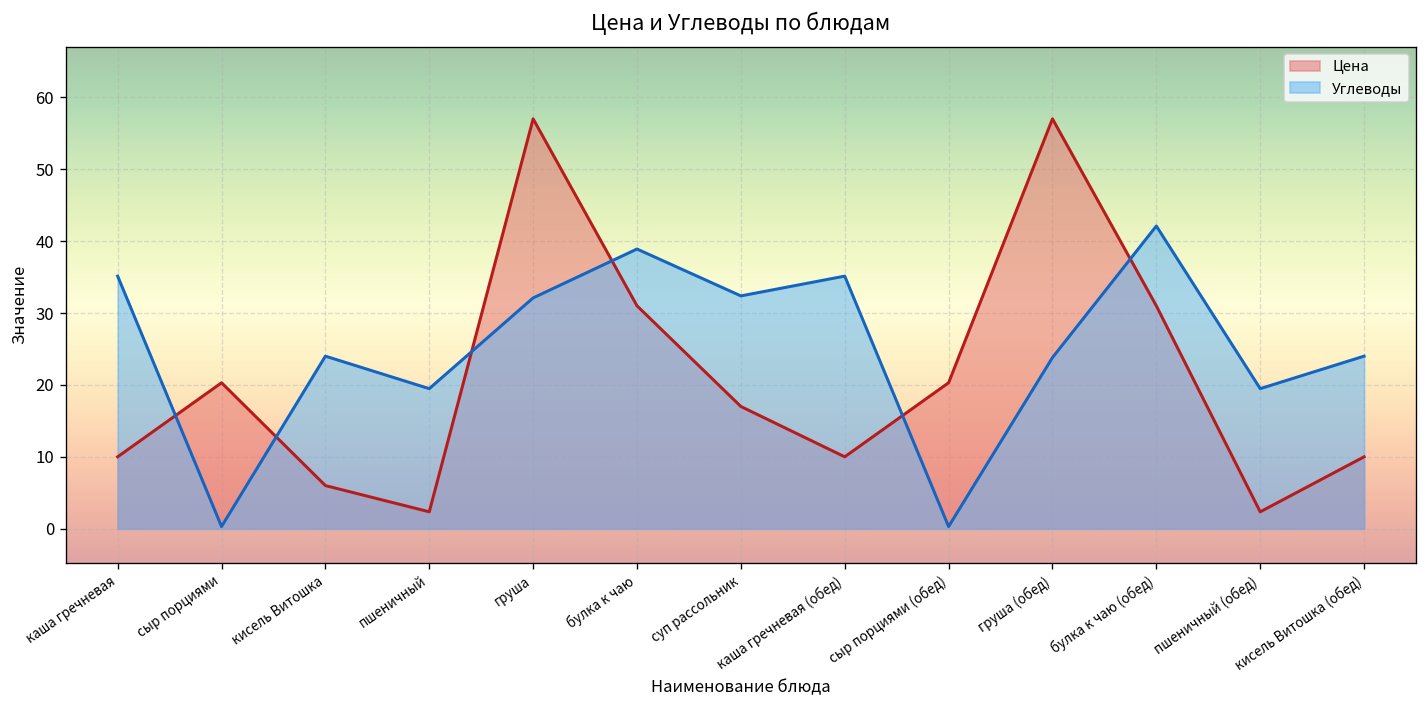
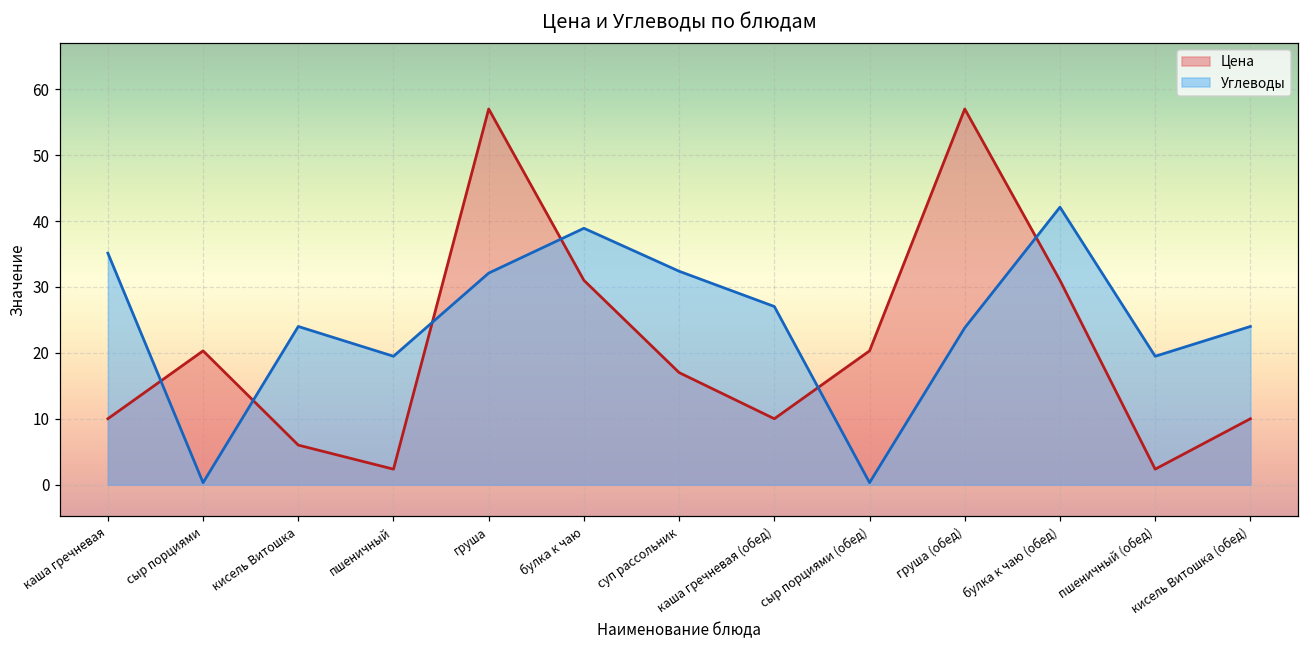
Углеводы, каша гречневая (обед): 35 -> 27
